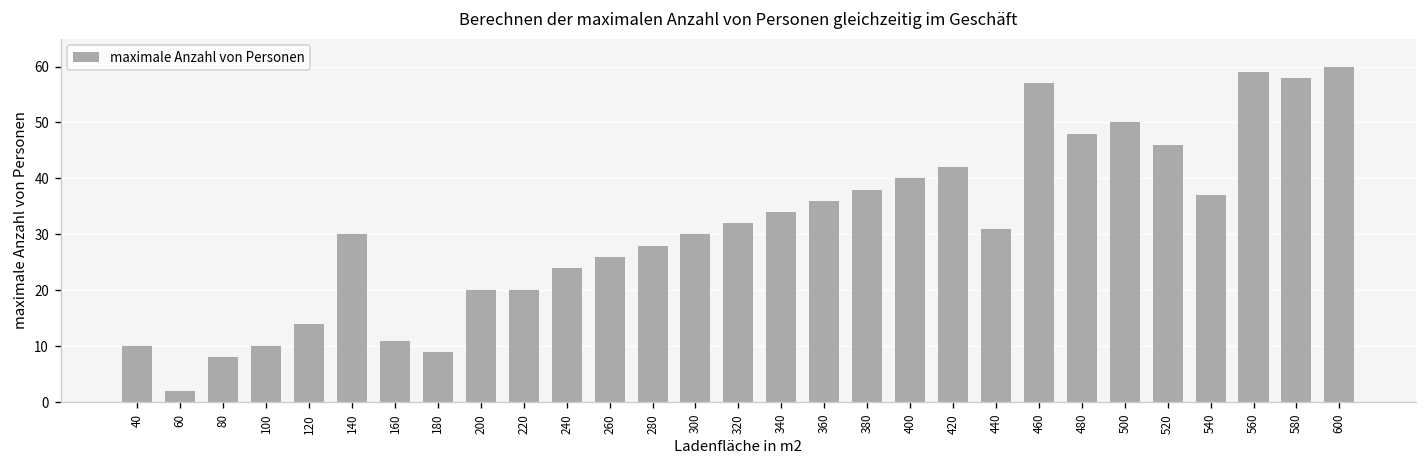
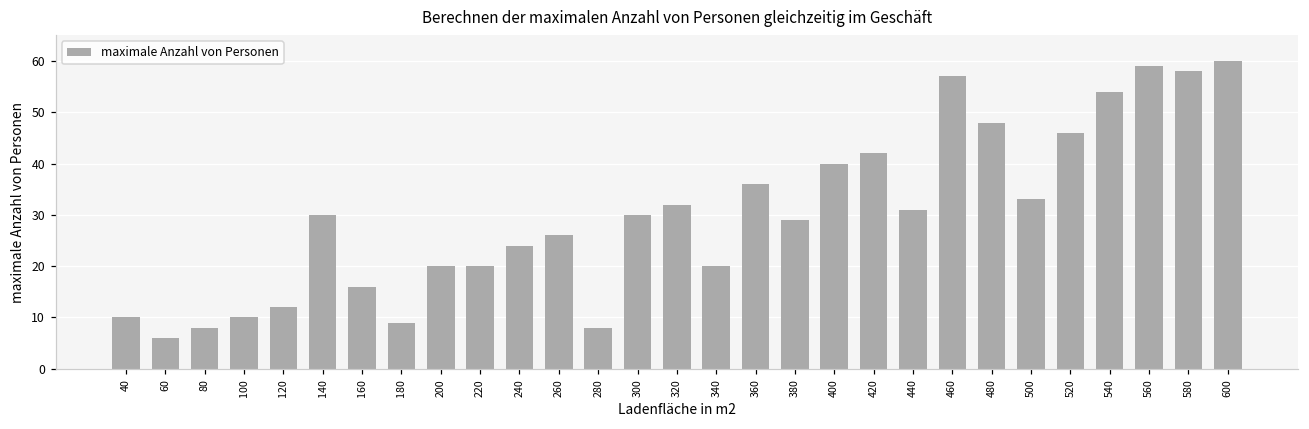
60: 2 -> 6
120: 14 -> 12
160: 11 -> 16
280: 28 -> 8
340: 34 -> 20
380: 38 -> 29
500: 50 -> 33
540: 37 -> 54
